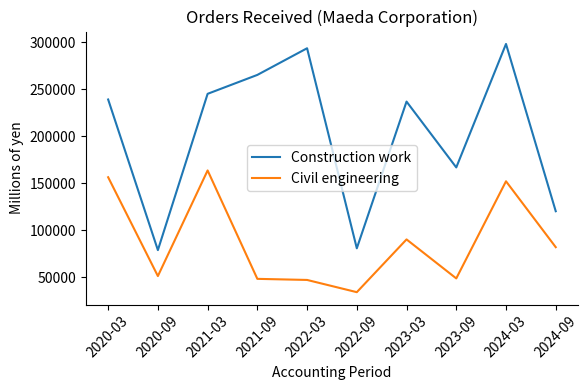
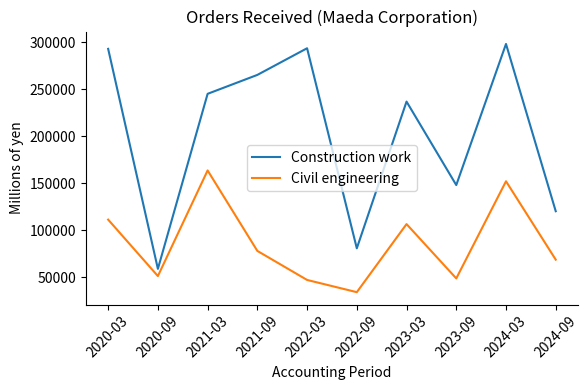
Construction work, 2020-03: 240000 -> 290000
Civil engineering, 2020-03: 160000 -> 110000
Construction work, 2020-09: 80000 -> 60000
Civil engineering, 2021-09: 50000 -> 80000
Civil engineering, 2023-03: 90000 -> 110000
Construction work, 2023-09: 170000 -> 150000
Civil engineering, 2024-09: 80000 -> 70000
